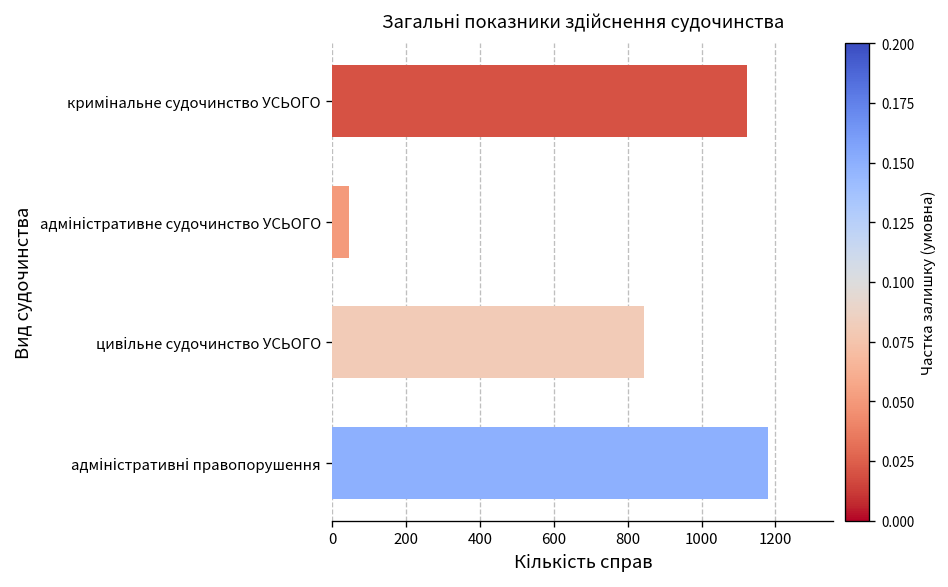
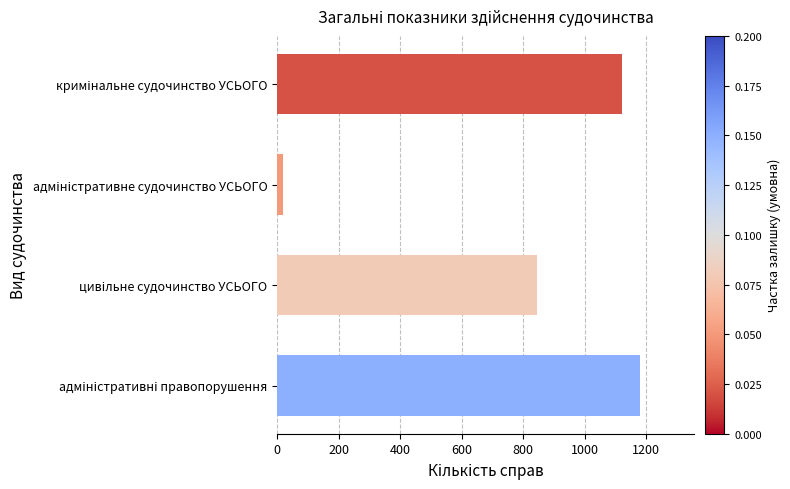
адміністративне судочинство УСЬОГО: 50 -> 20
